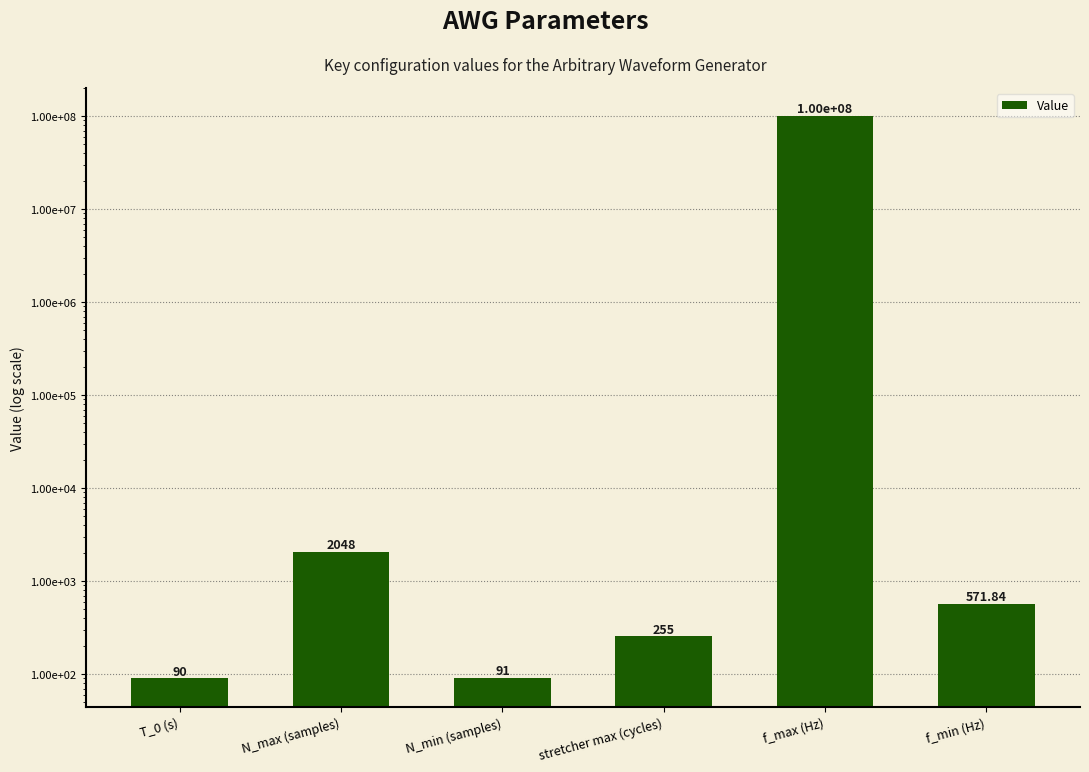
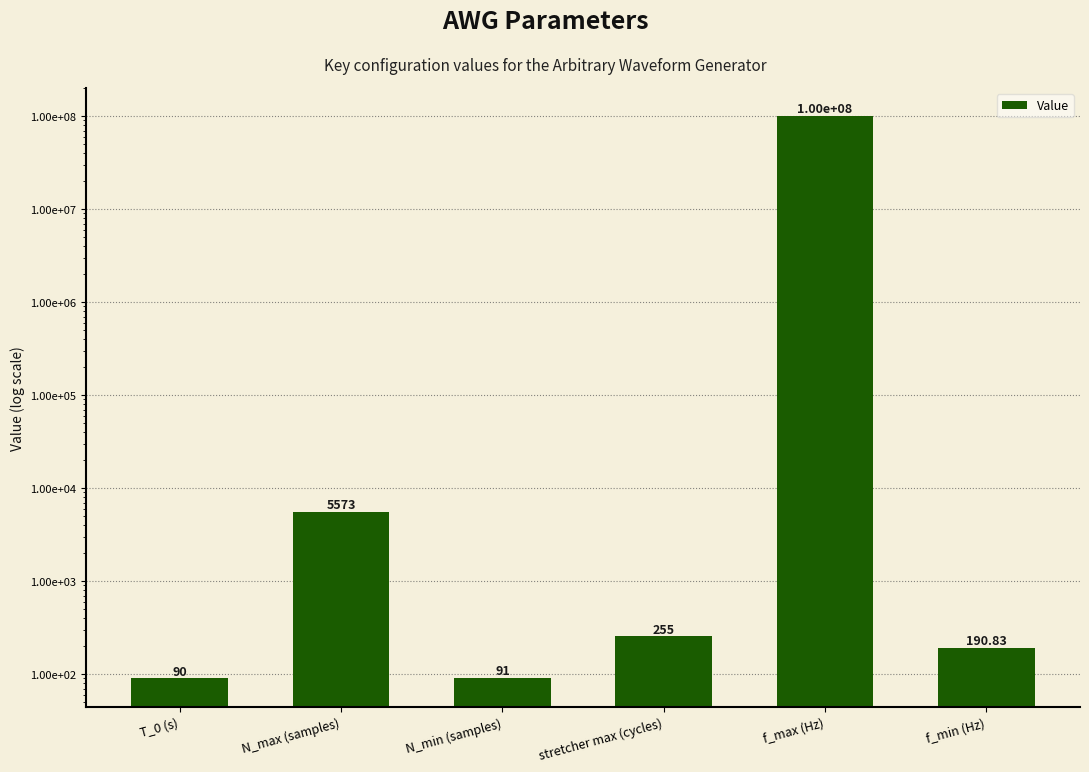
N_max (samples): 2048 -> 5573
f_min (Hz): 571.84 -> 190.83
